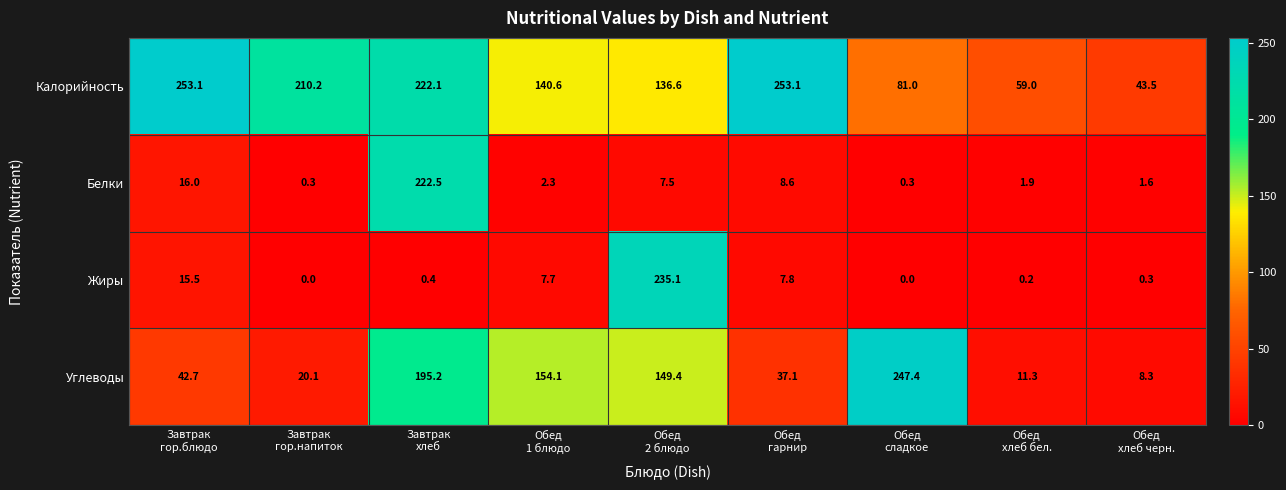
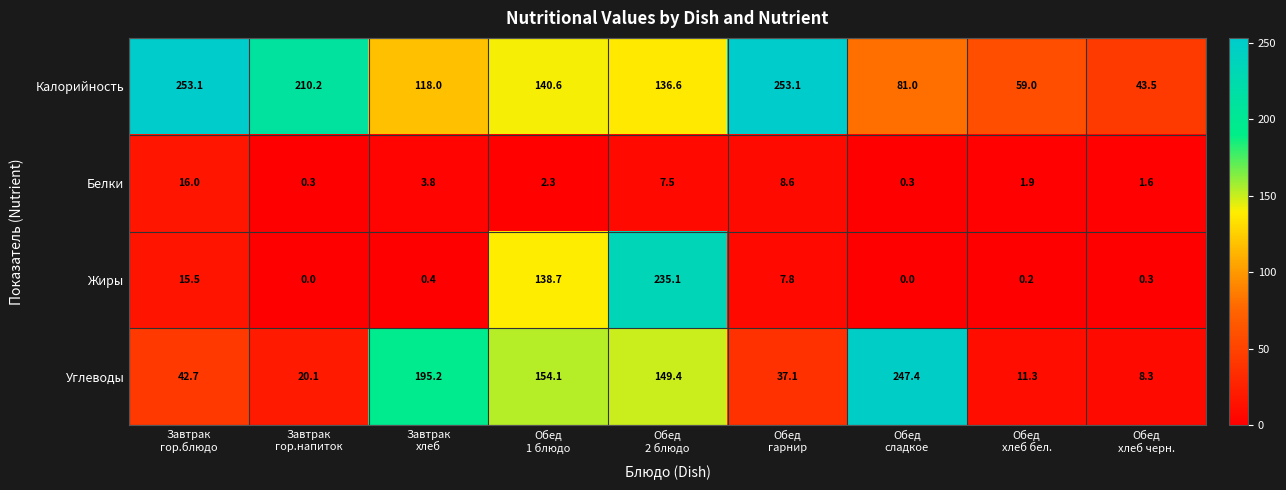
Калорийность, Завтрак хлеб: 222.1 -> 118.0
Белки, Завтрак хлеб: 222.5 -> 3.8
Жиры, Обед 1 блюдо: 7.7 -> 138.7
